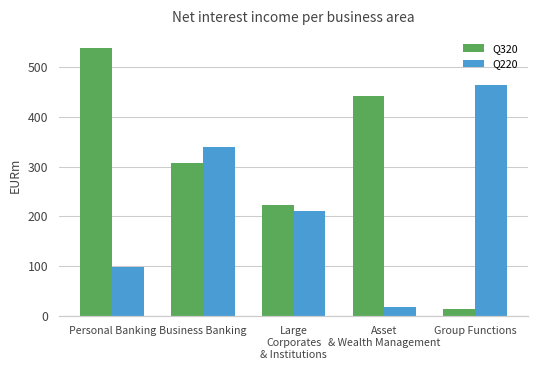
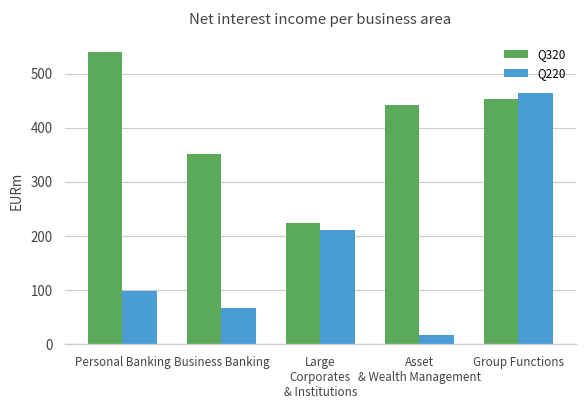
Q320, Business Banking: 310 -> 350
Q220, Business Banking: 340 -> 70
Q320, Group Functions: 10 -> 450
